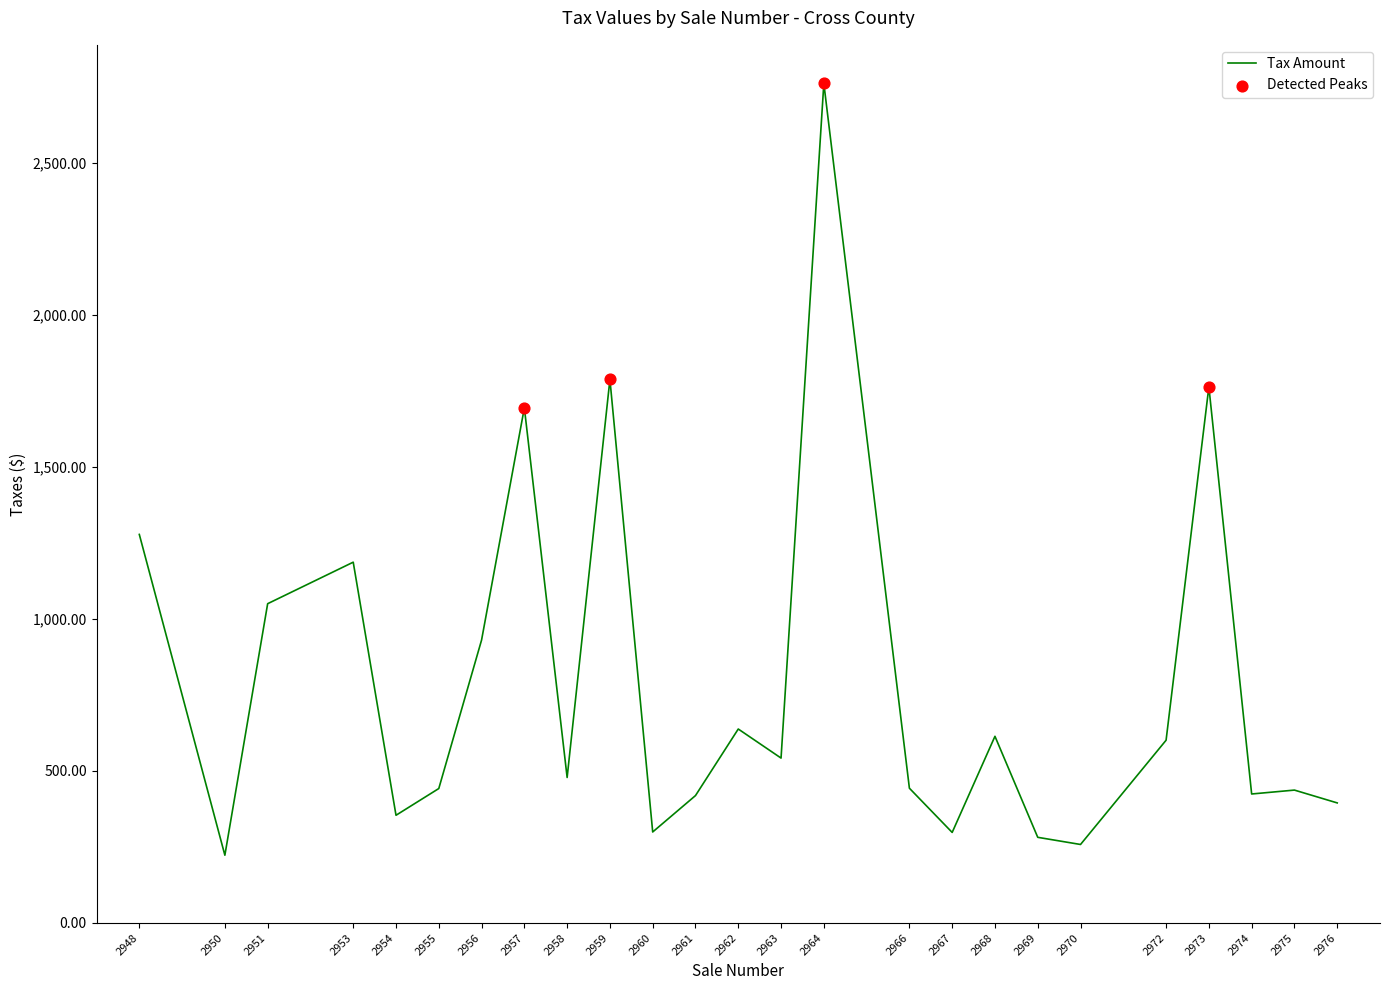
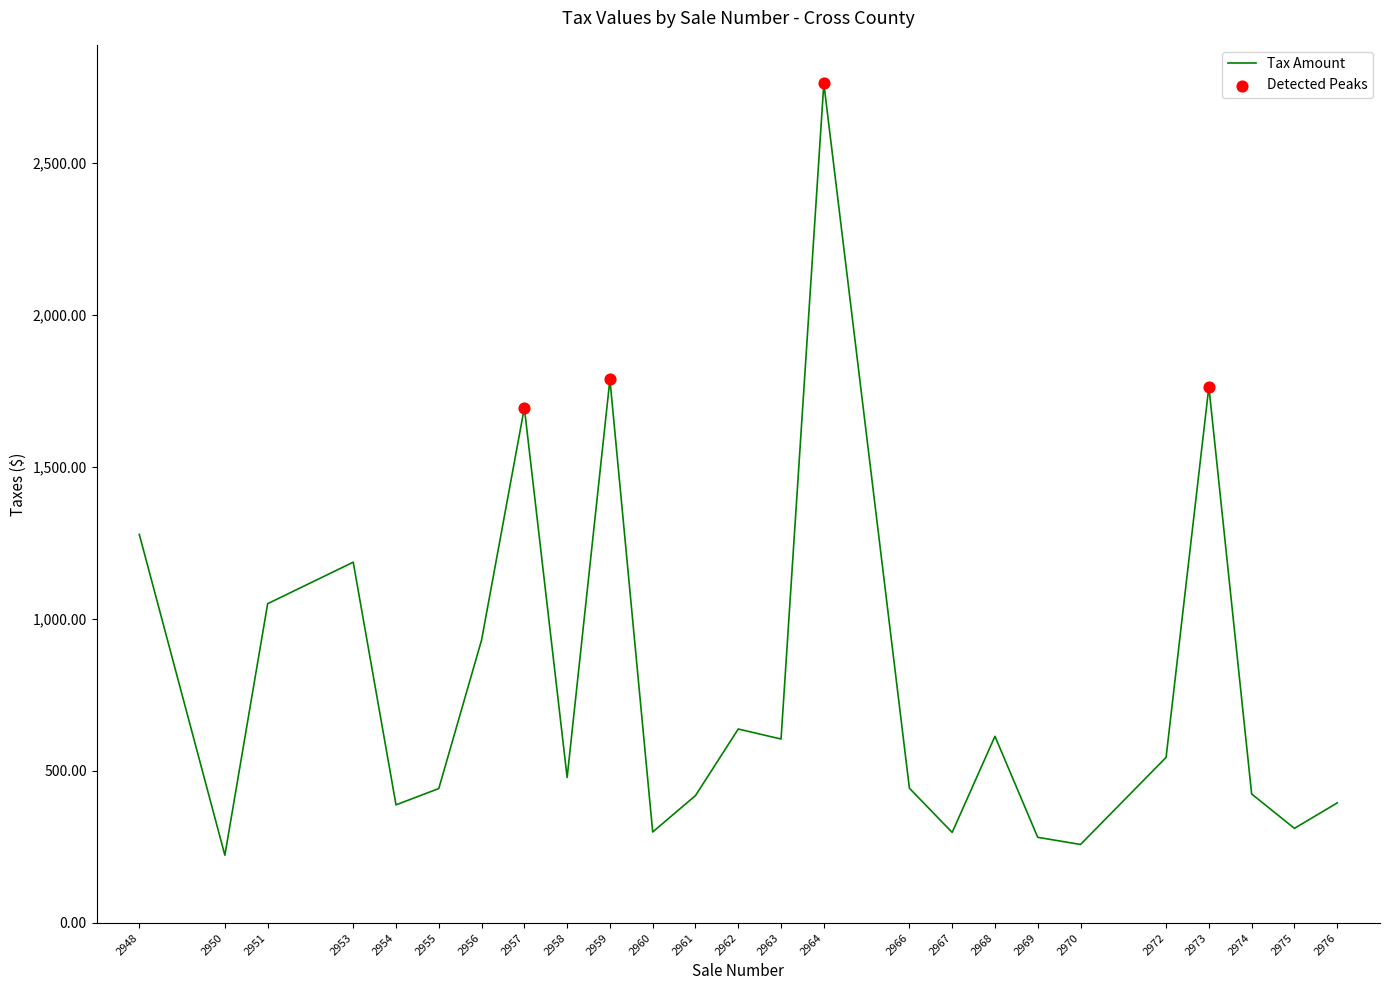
Tax Amount, 2954: 350 -> 390
Tax Amount, 2963: 540 -> 610
Tax Amount, 2972: 600 -> 540
Tax Amount, 2975: 440 -> 310
